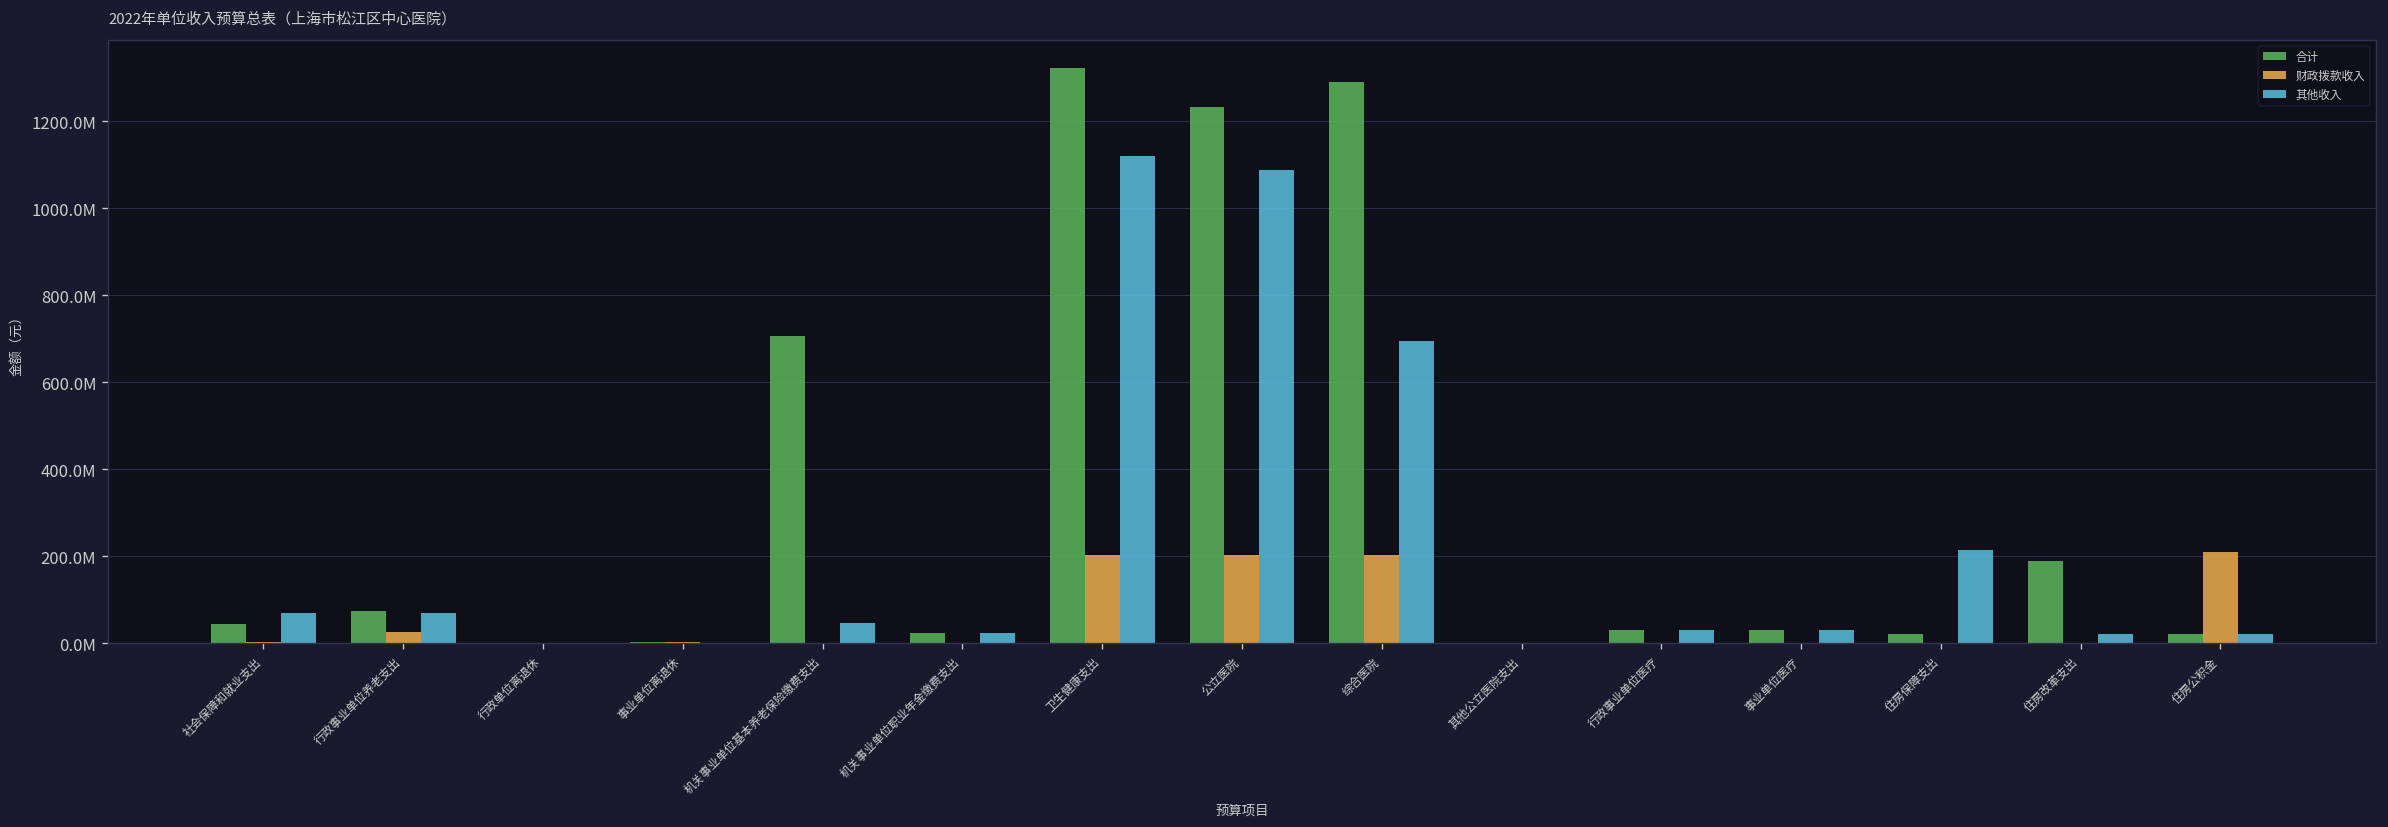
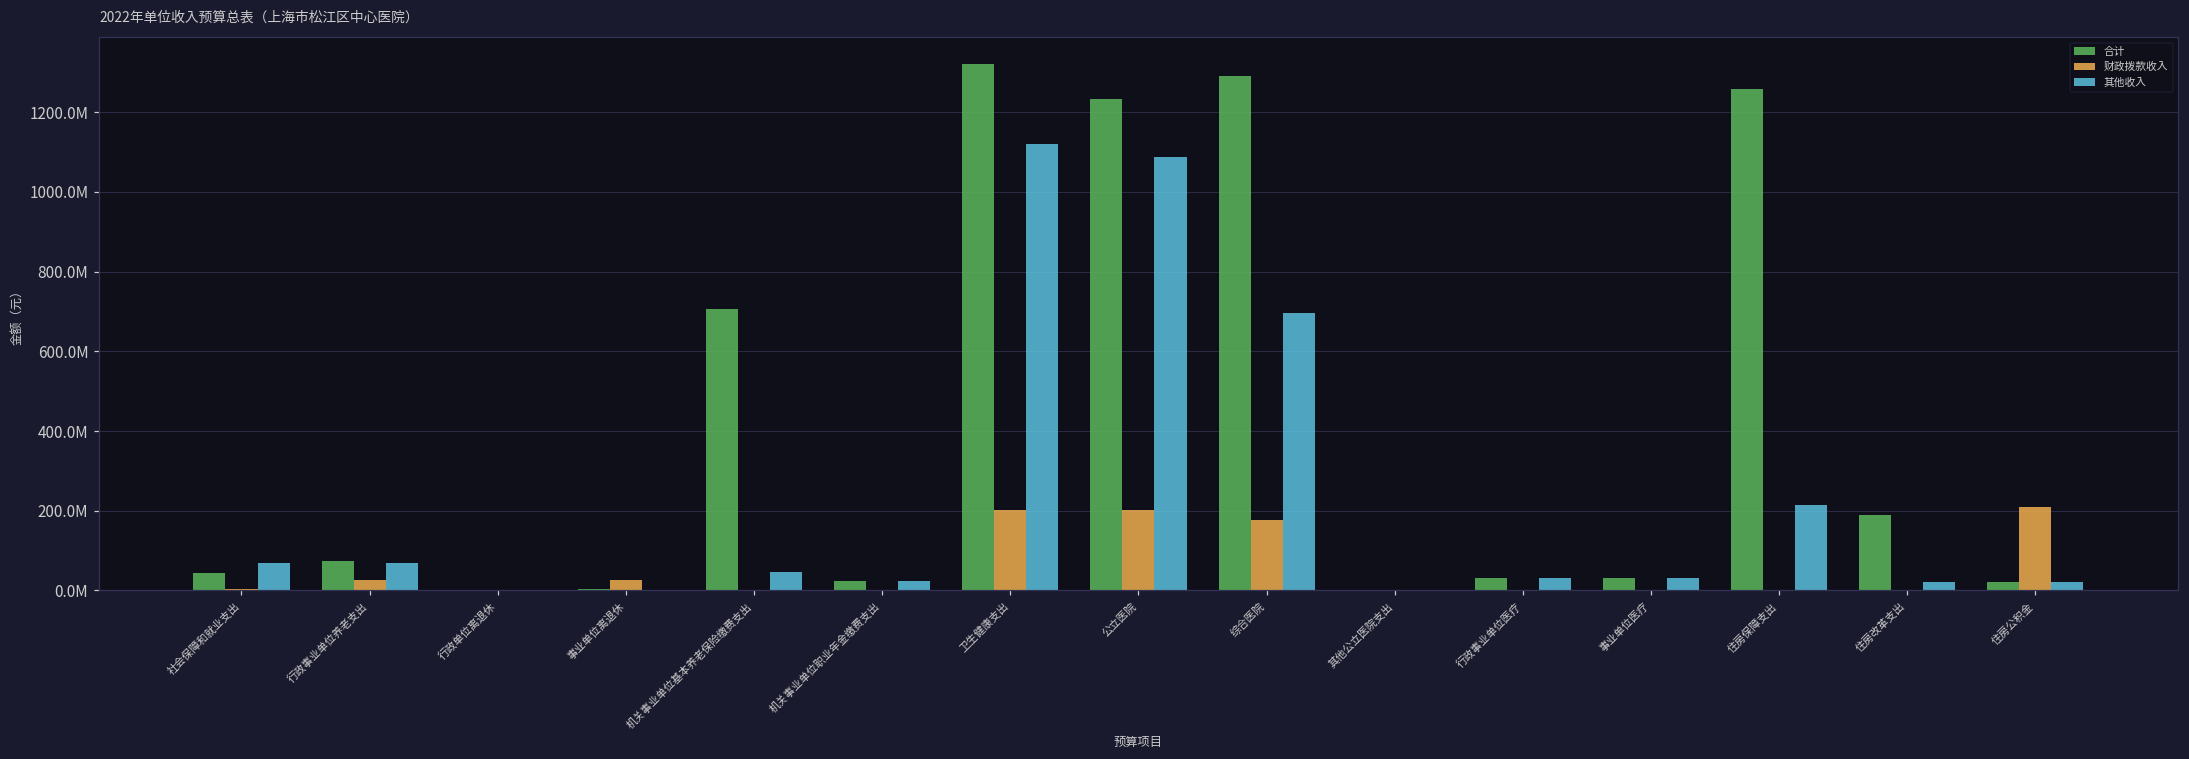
财政拨款收入, 事业单位离退休: 0 -> 30000000
财政拨款收入, 综合医院: 200000000 -> 180000000
合计, 住房保障支出: 20000000 -> 1260000000
